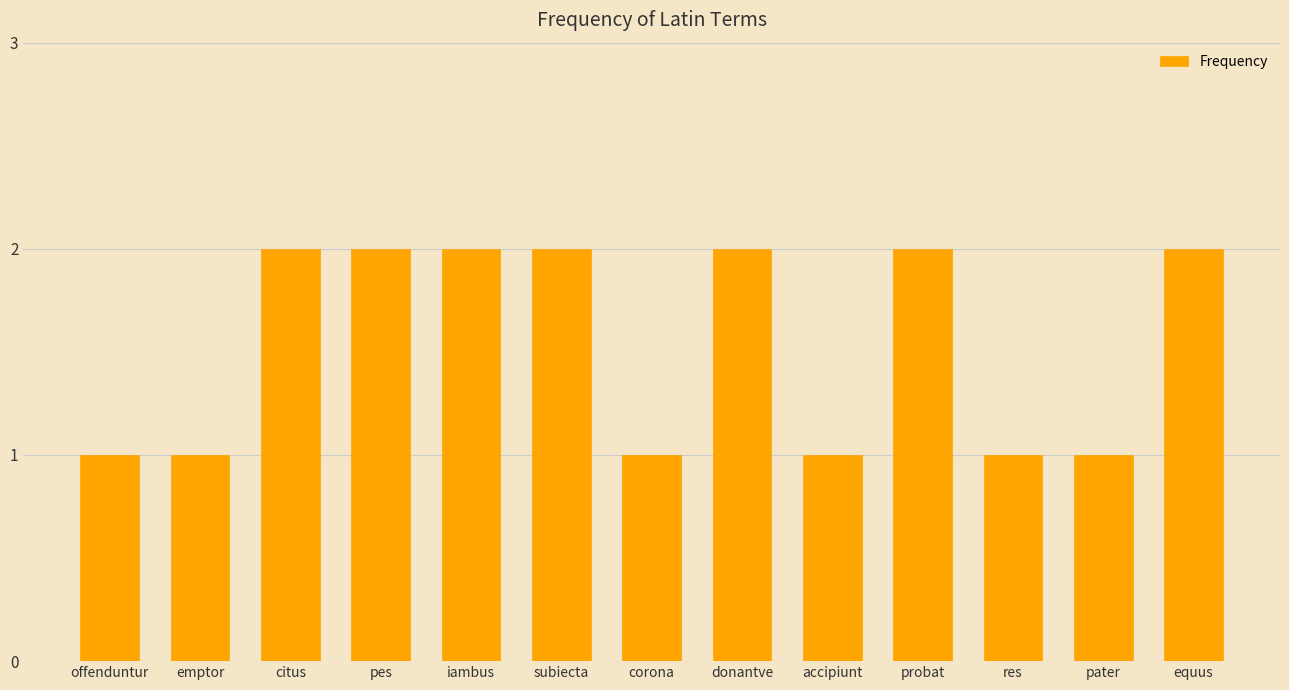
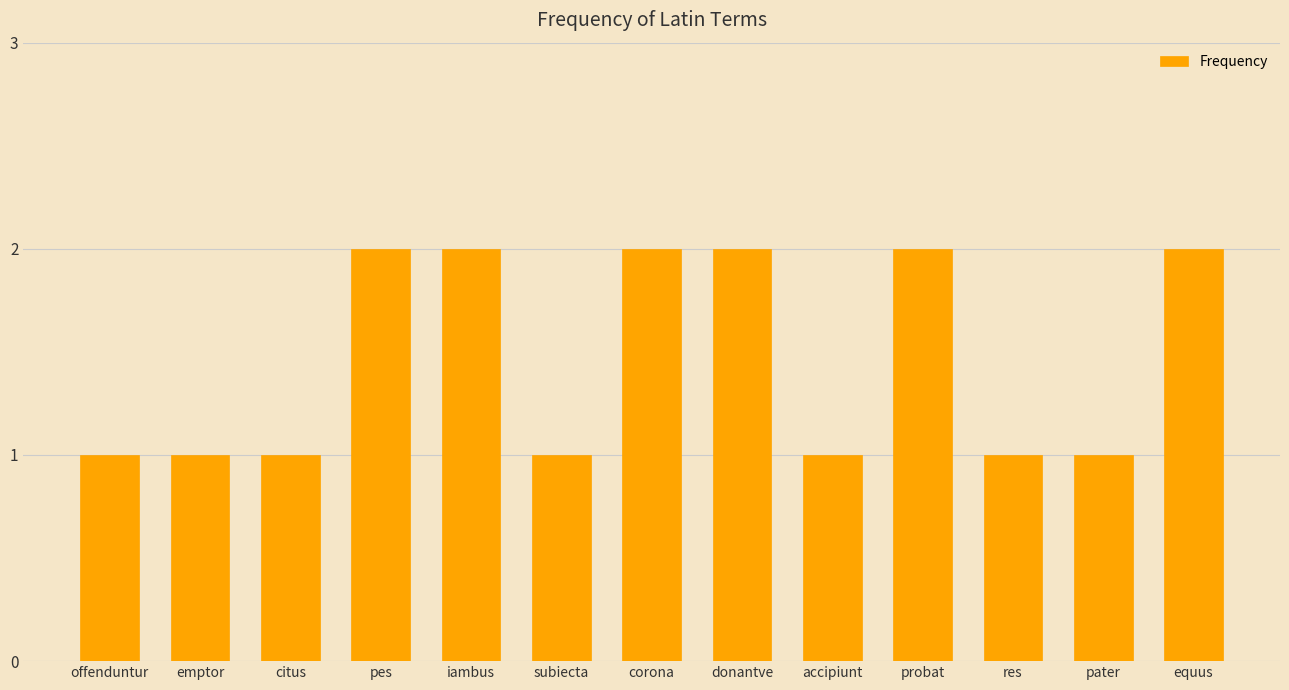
citus: 2 -> 1
subiecta: 2 -> 1
corona: 1 -> 2
